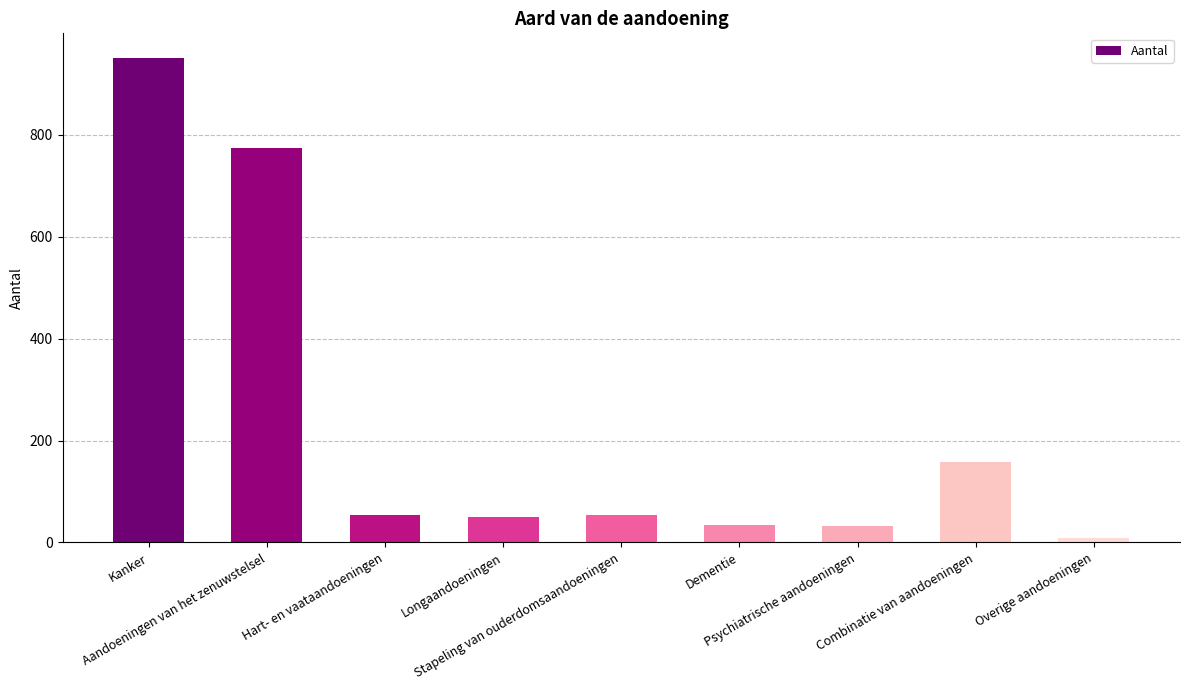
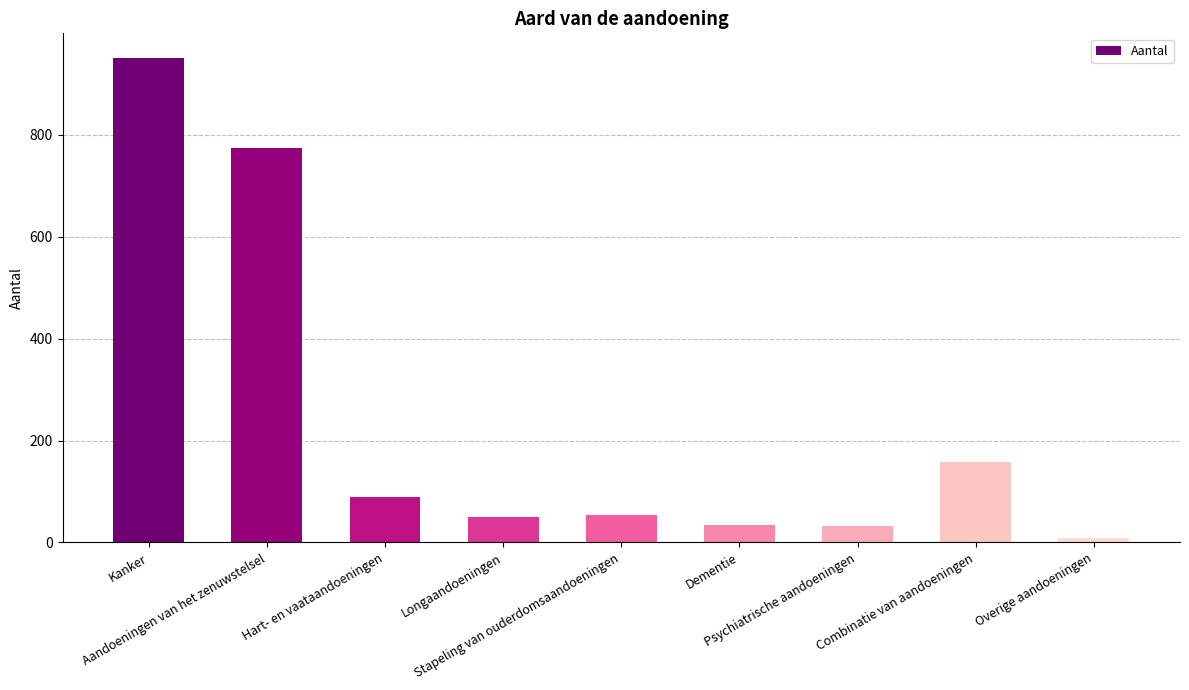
Hart- en vaataandoeningen: 50 -> 90
